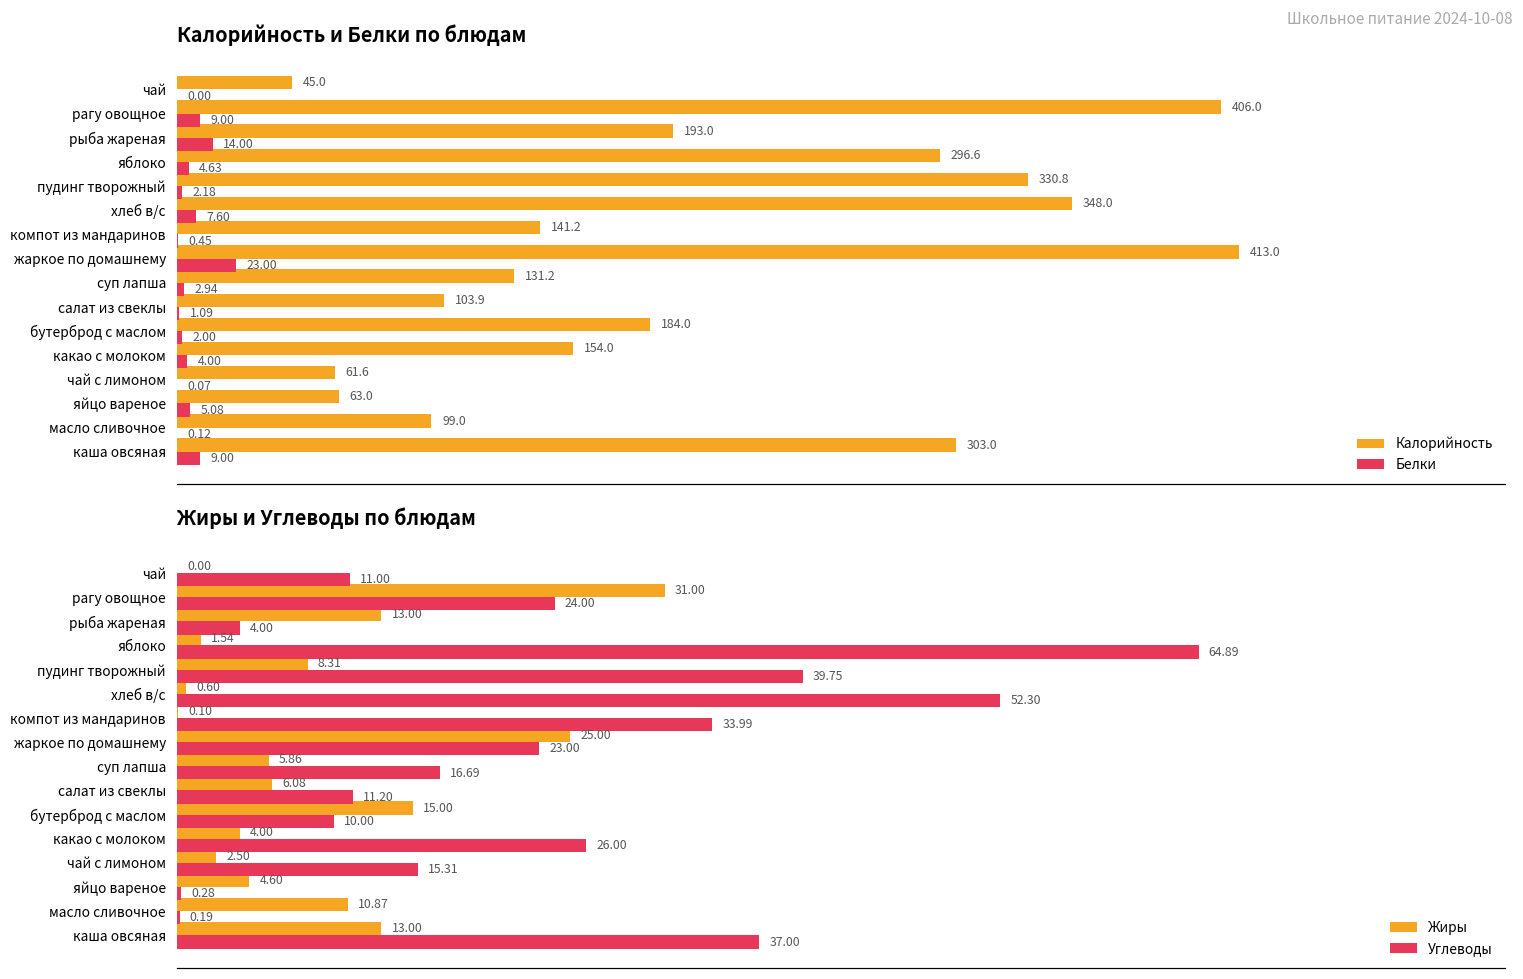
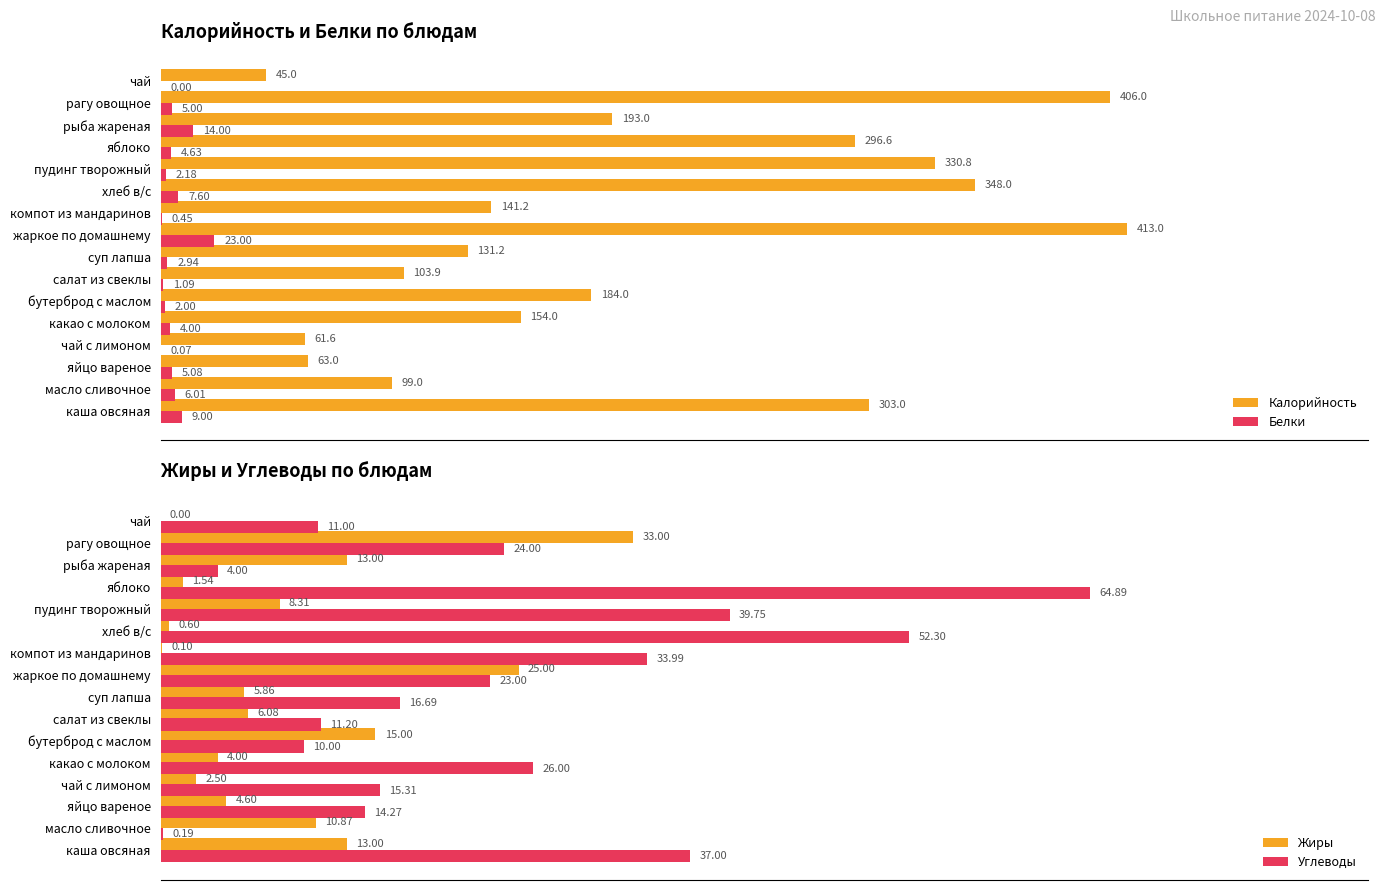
Калорийность и Белки по блюдам, Белки, рагу овощное: 9.00 -> 5.00
Калорийность и Белки по блюдам, Белки, масло сливочное: 0.12 -> 6.01
Жиры и Углеводы по блюдам, Жиры, рагу овощное: 31.00 -> 33.00
Жиры и Углеводы по блюдам, Углеводы, яйцо вареное: 0.28 -> 14.27
